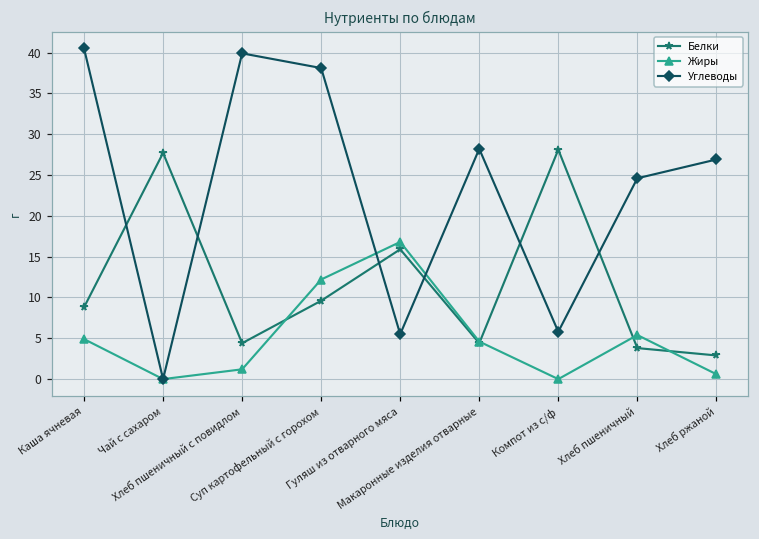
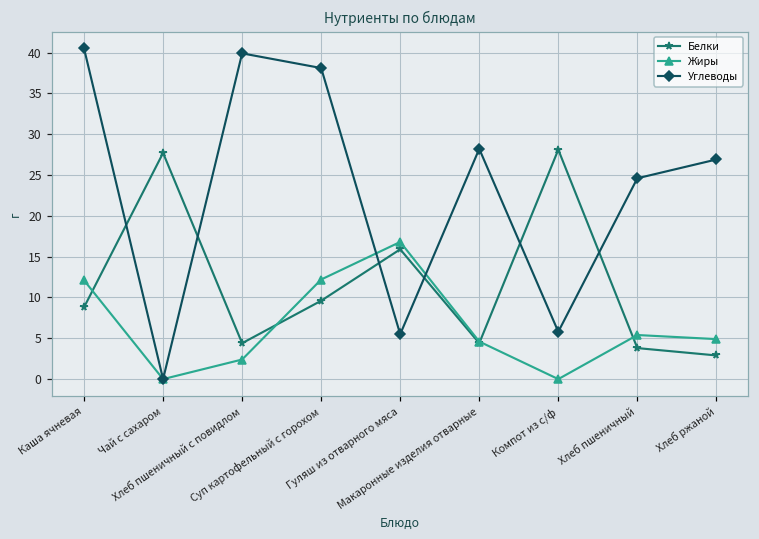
Жиры, Каша ячневая: 5 -> 12
Жиры, Хлеб пшеничный с повидлом: 1 -> 2
Жиры, Хлеб ржаной: 1 -> 5
